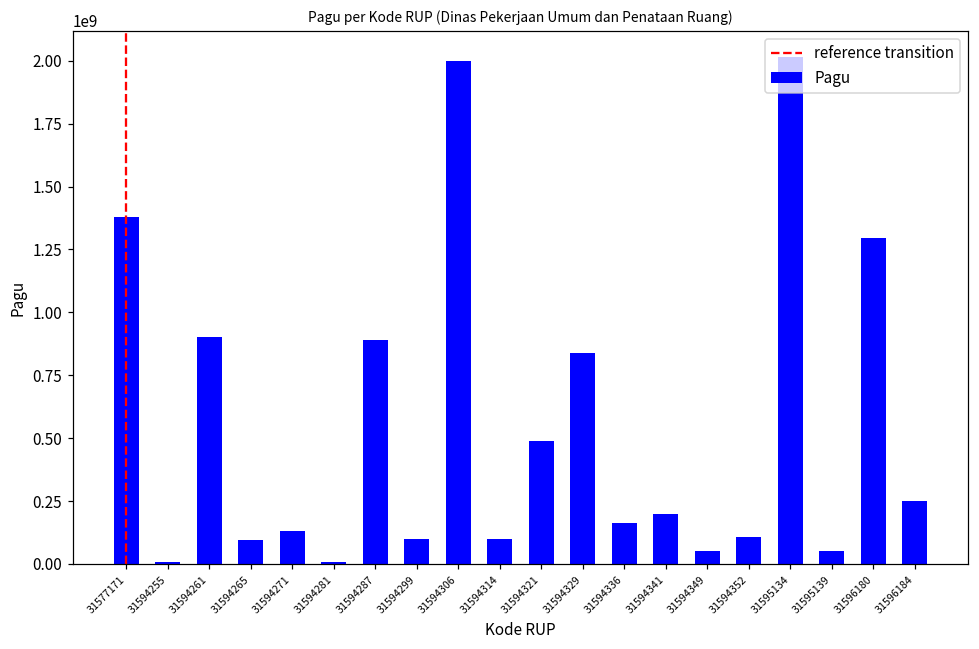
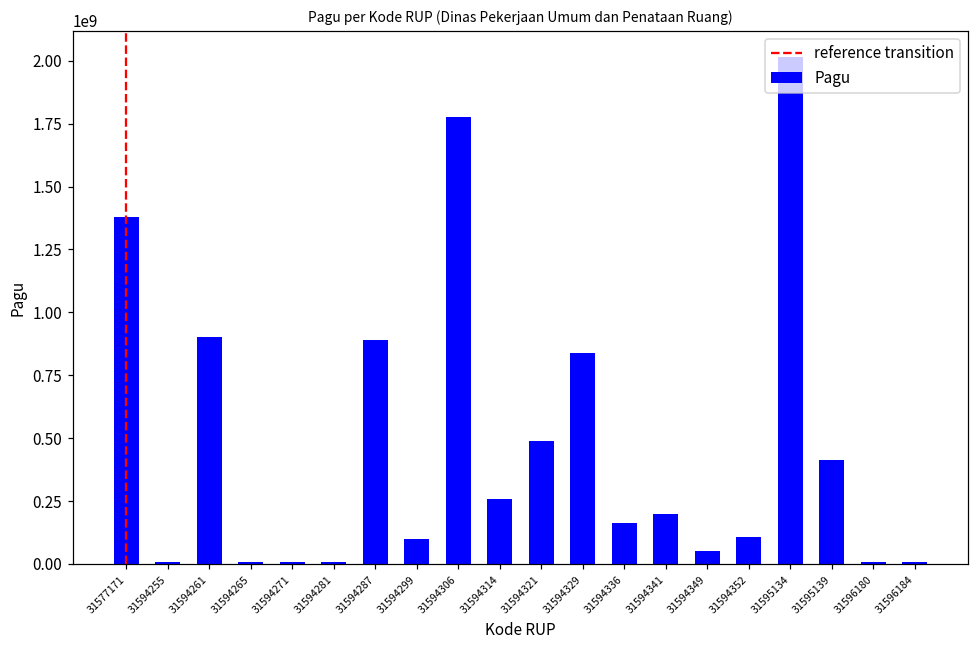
31594265: 100000000 -> 10000000
31594271: 130000000 -> 10000000
31594306: 2000000000 -> 1780000000
31594314: 100000000 -> 260000000
31595139: 50000000 -> 410000000
31596180: 1300000000 -> 10000000
31596184: 250000000 -> 10000000
